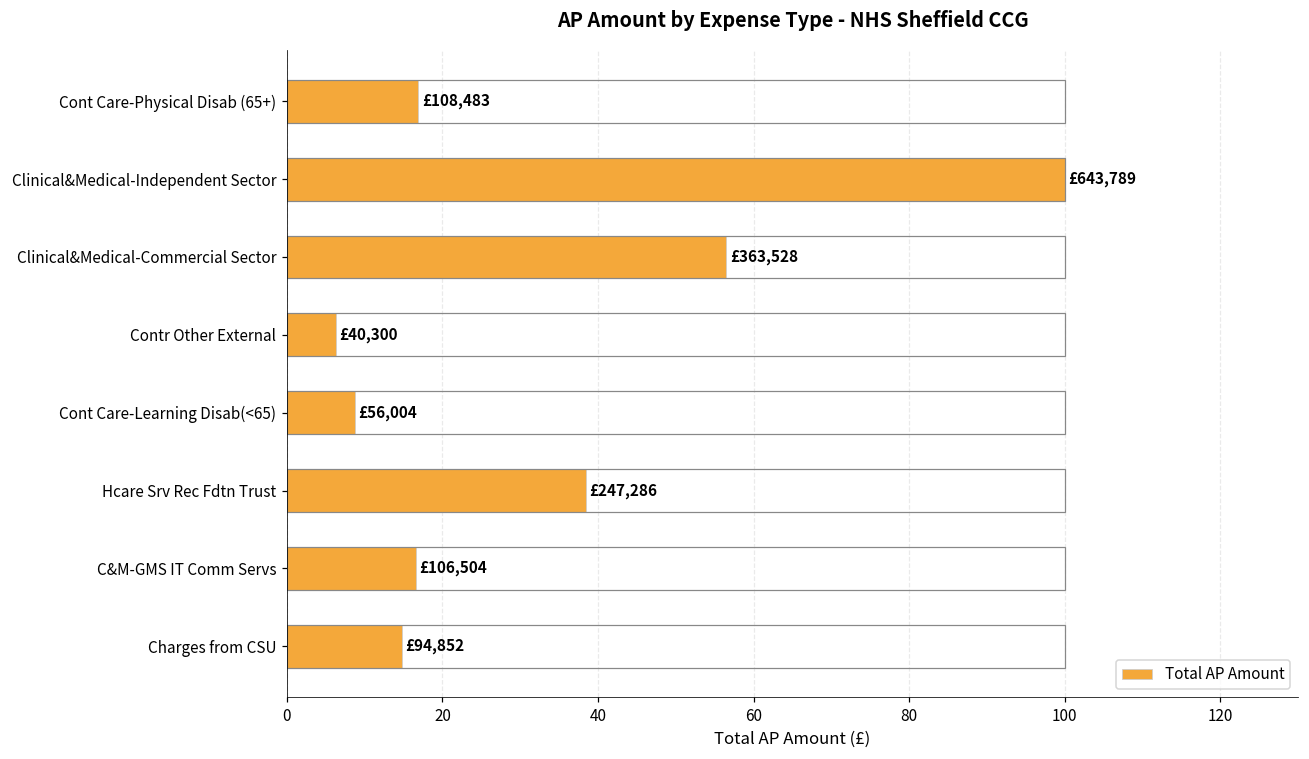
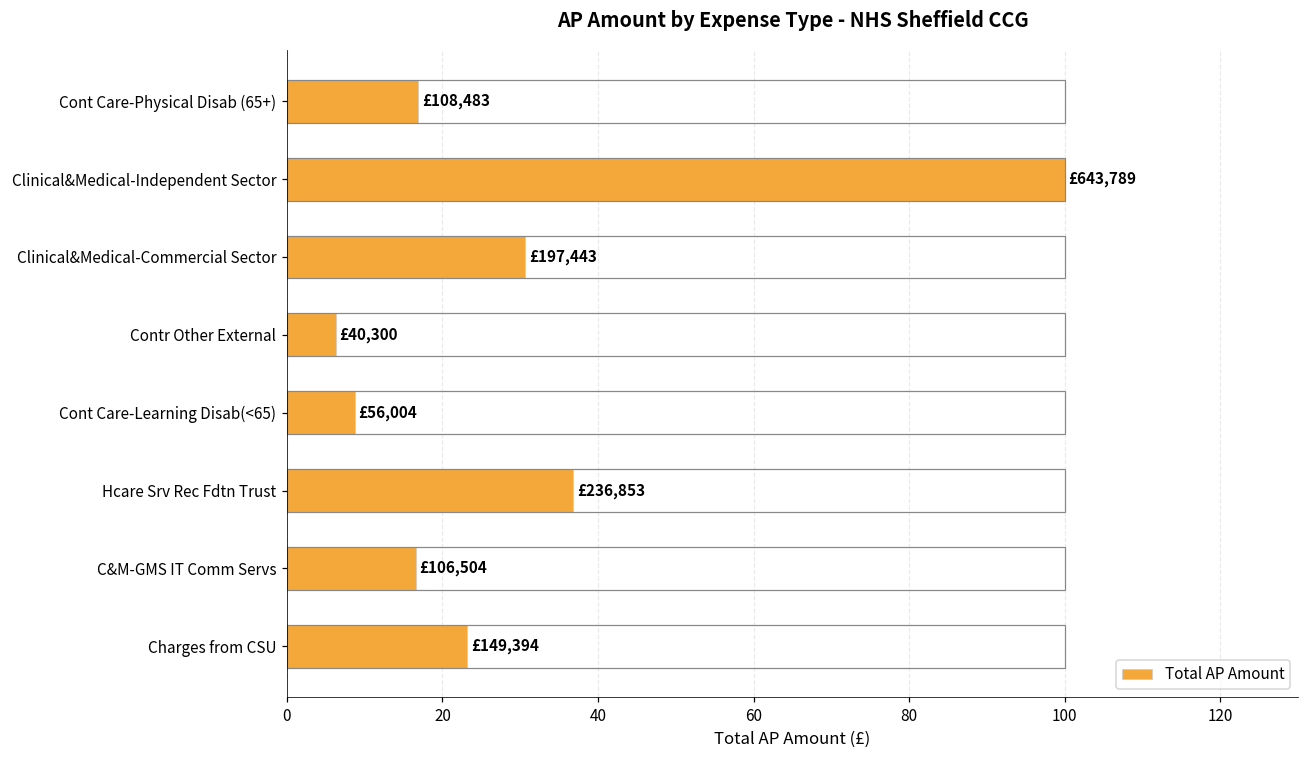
Clinical&Medical-Commercial Sector: £363,528 -> £197,443
Hcare Srv Rec Fdtn Trust: £247,286 -> £236,853
Charges from CSU: £94,852 -> £149,394
